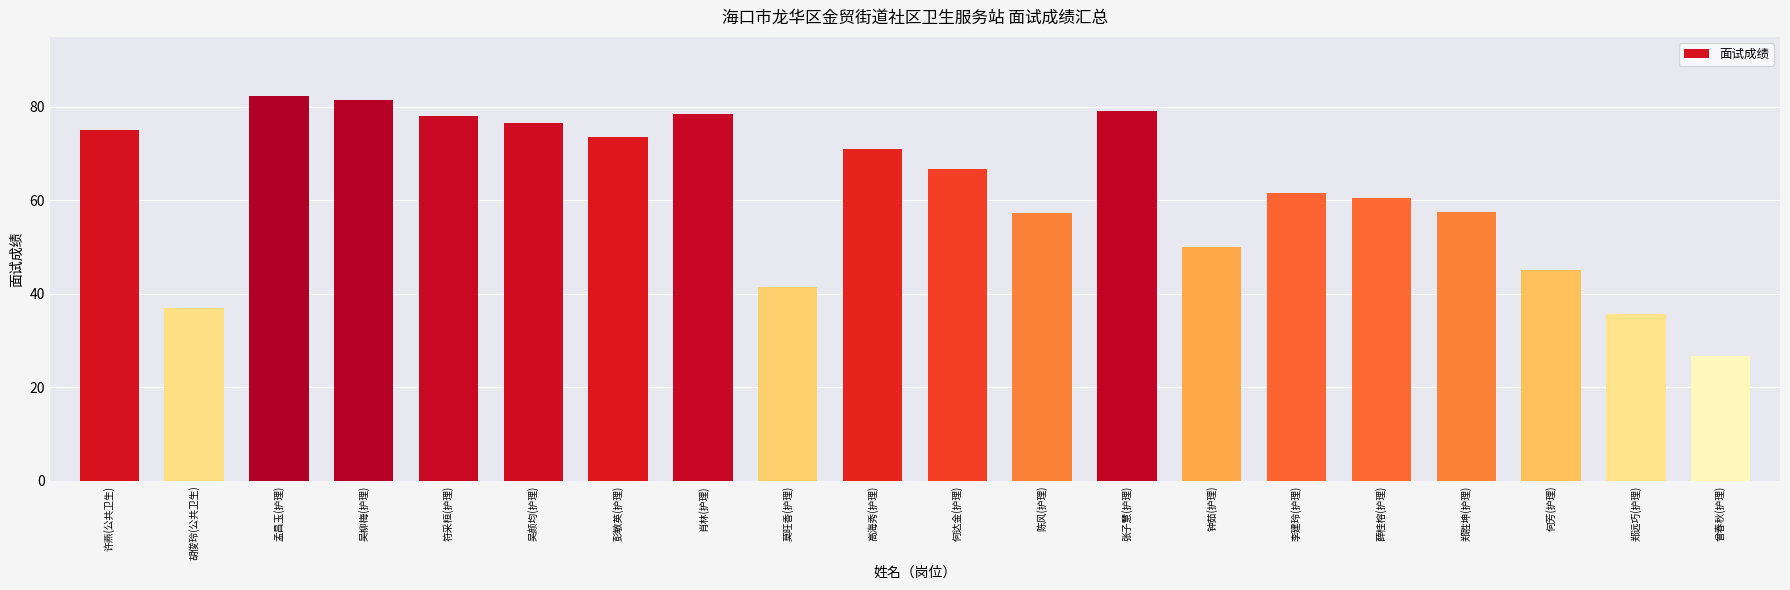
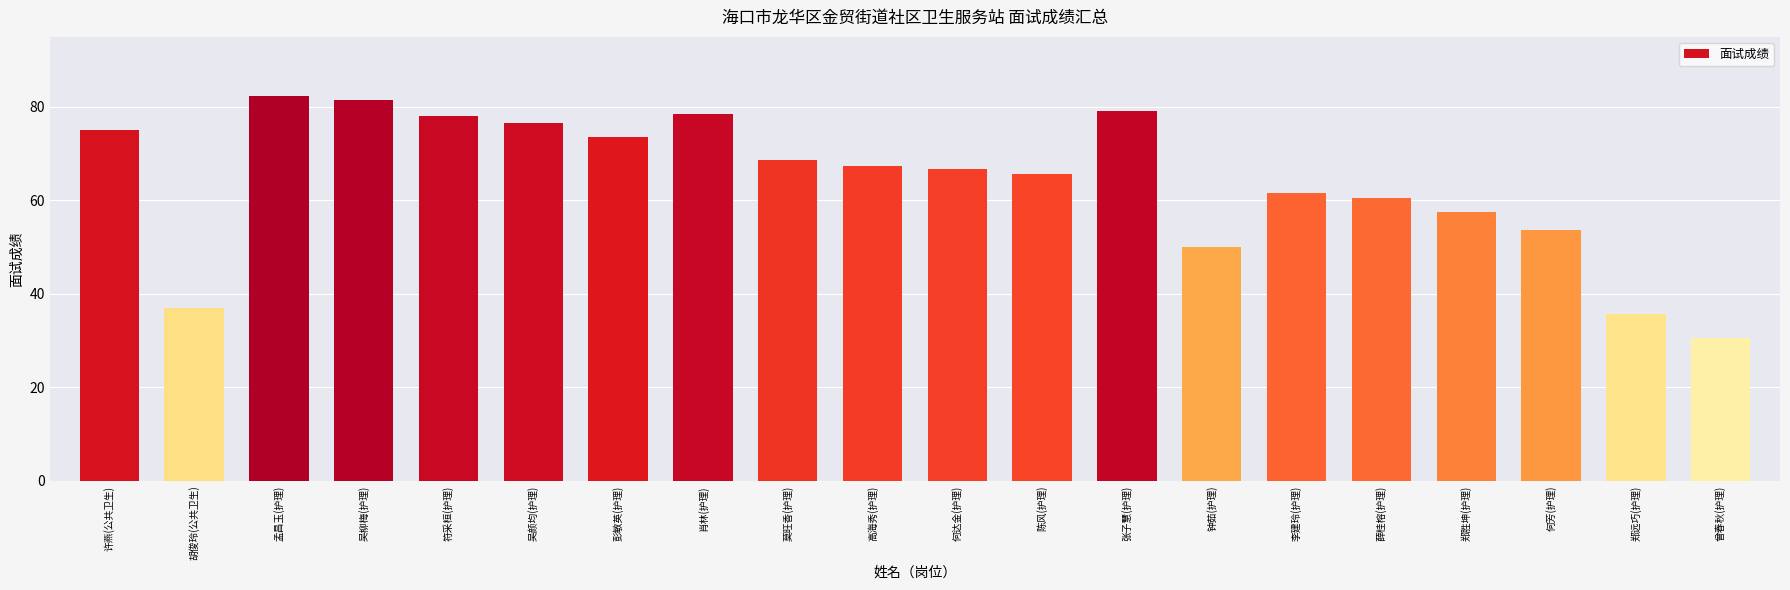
莫旺香(护理): 42 -> 69
高海秀(护理): 71 -> 67
陈风(护理): 57 -> 66
何芳(护理): 45 -> 54
曾春秋(护理): 27 -> 30
